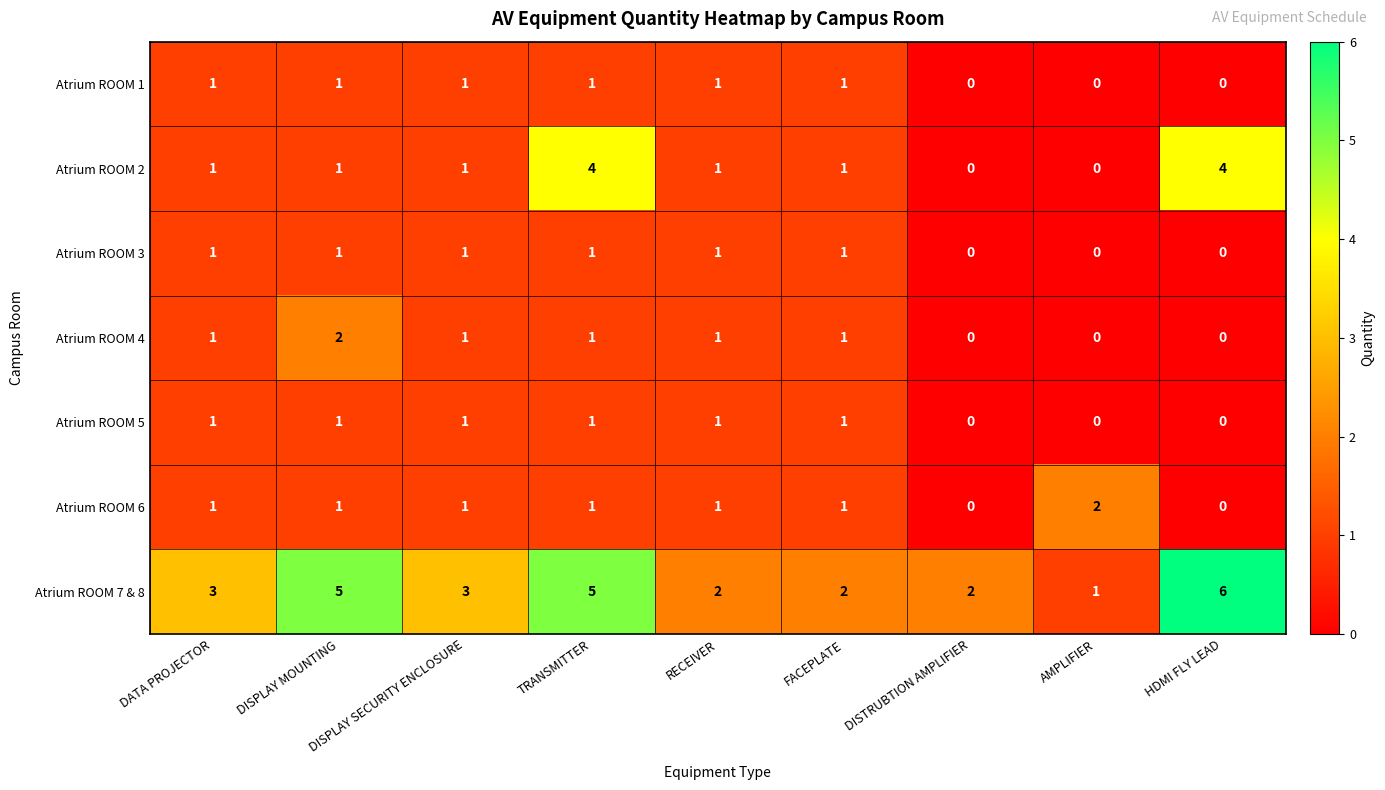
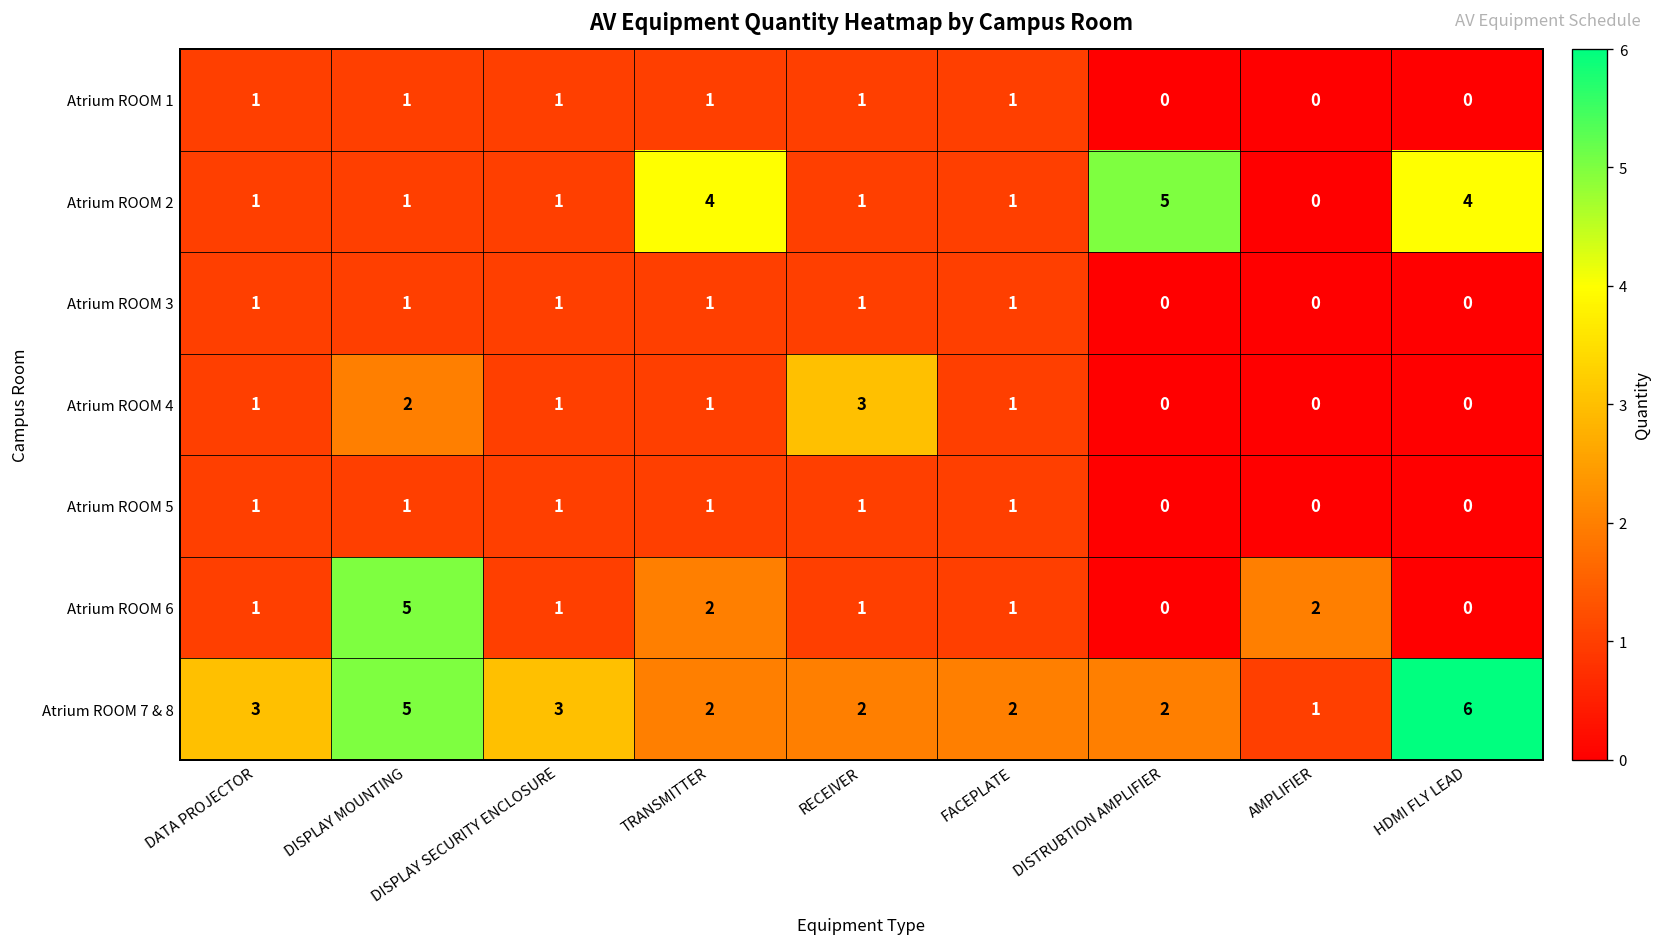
Atrium ROOM 2, DISTRUBTION AMPLIFIER: 0 -> 5
Atrium ROOM 4, RECEIVER: 1 -> 3
Atrium ROOM 6, DISPLAY MOUNTING: 1 -> 5
Atrium ROOM 6, TRANSMITTER: 1 -> 2
Atrium ROOM 7 & 8, TRANSMITTER: 5 -> 2
